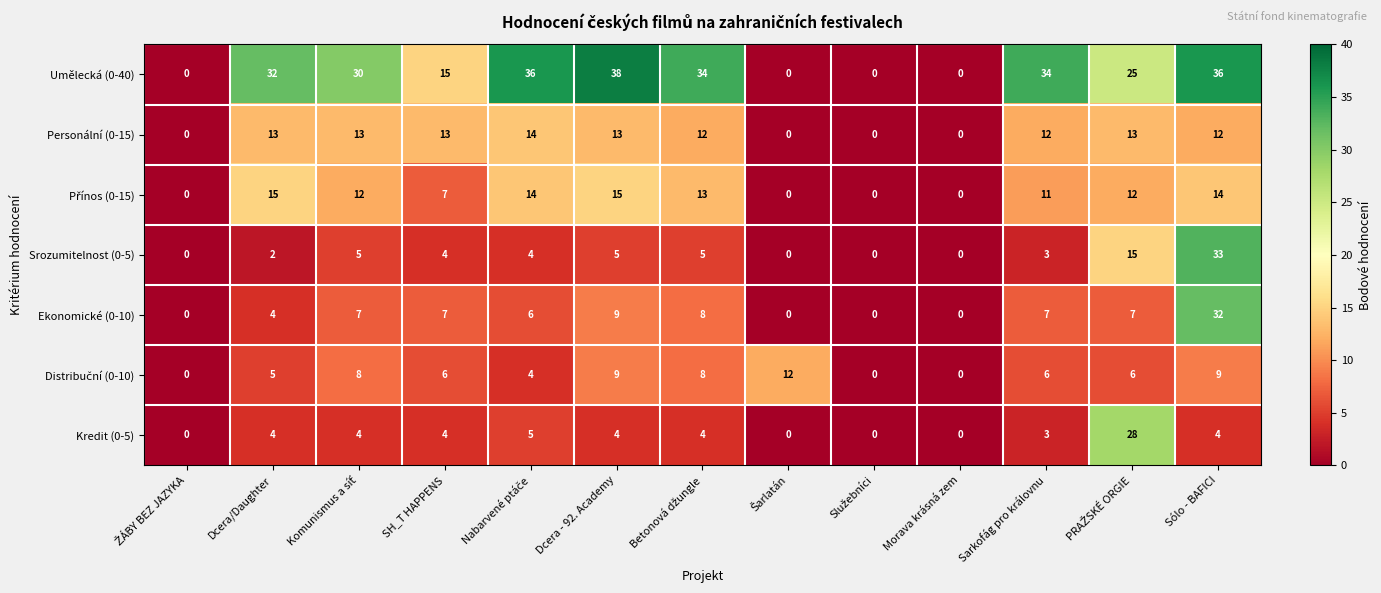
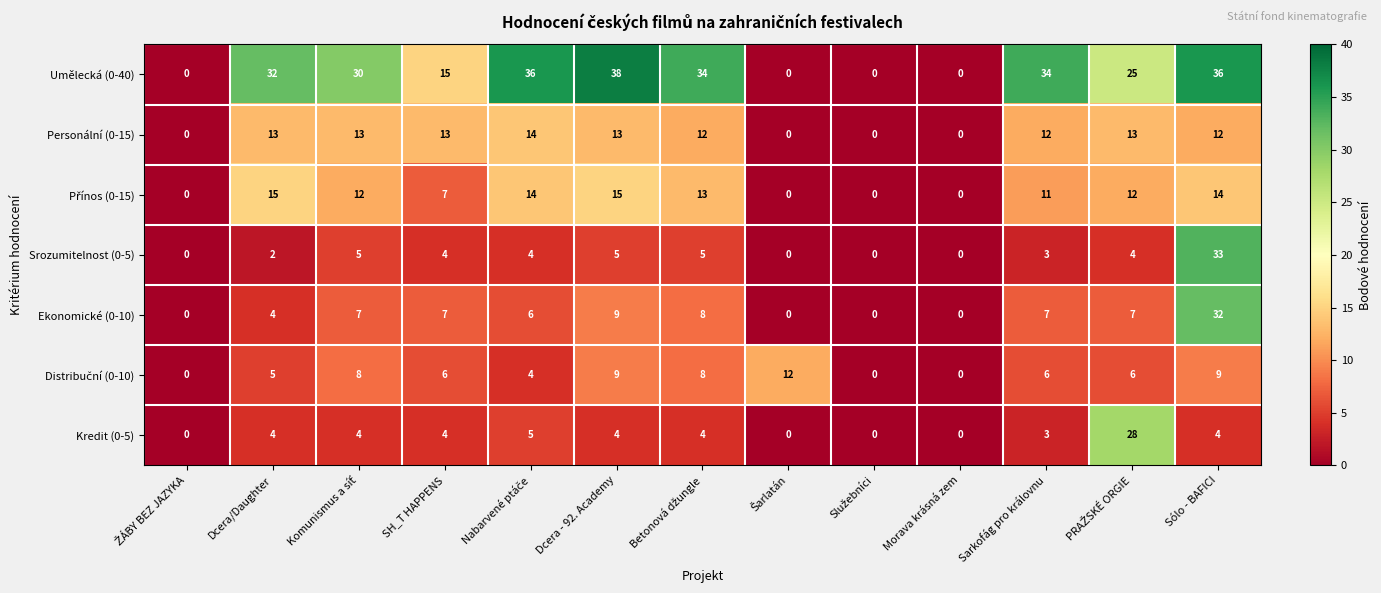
Srozumitelnost (0-5), PRAŽSKÉ ORGIE: 15 -> 4
